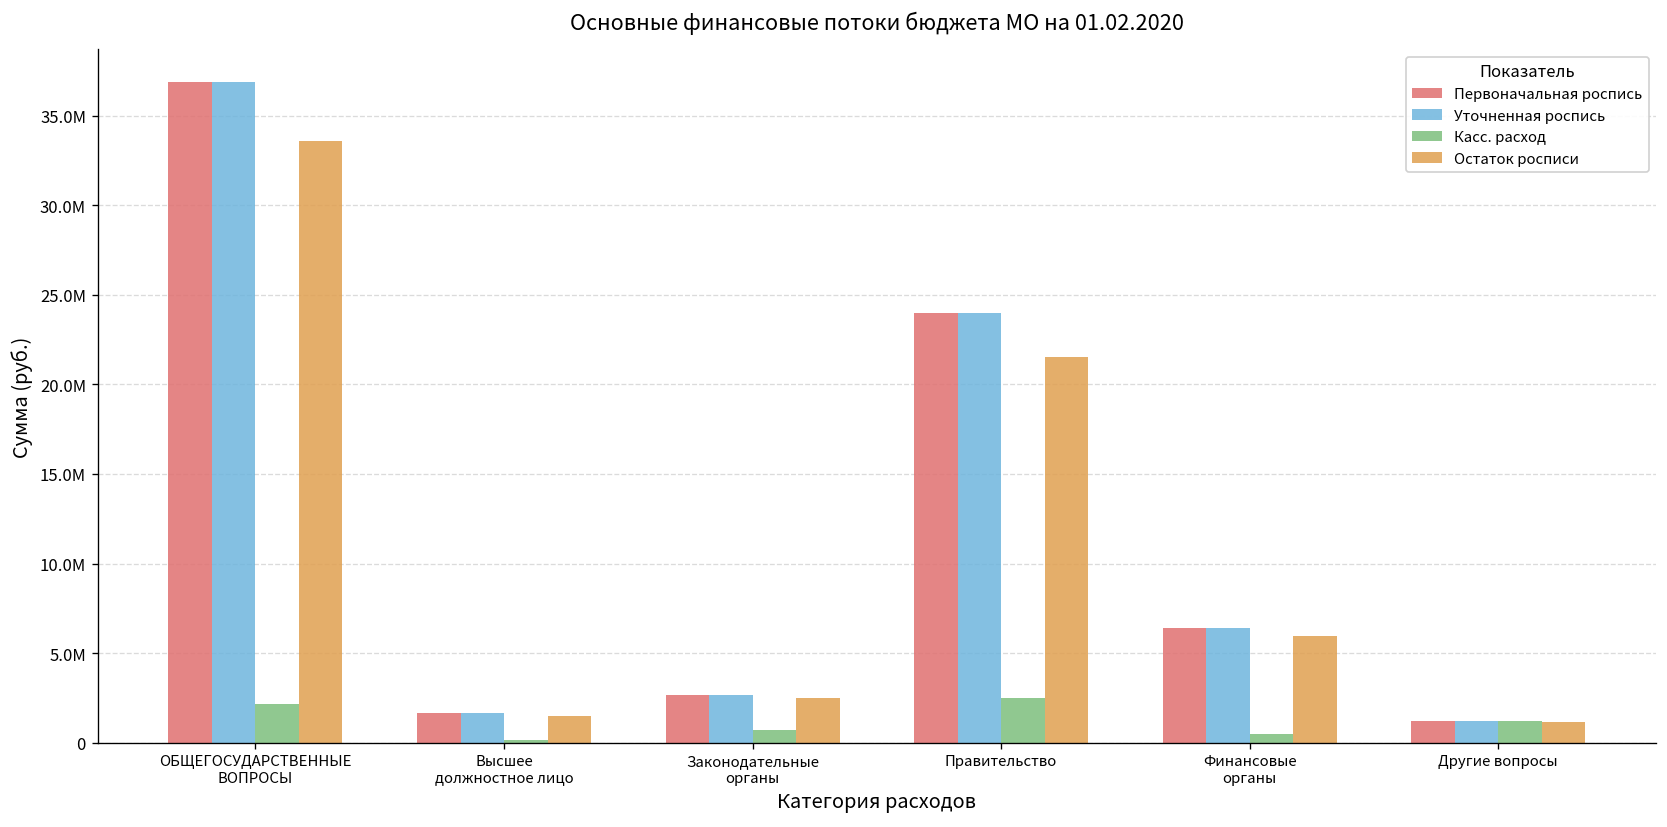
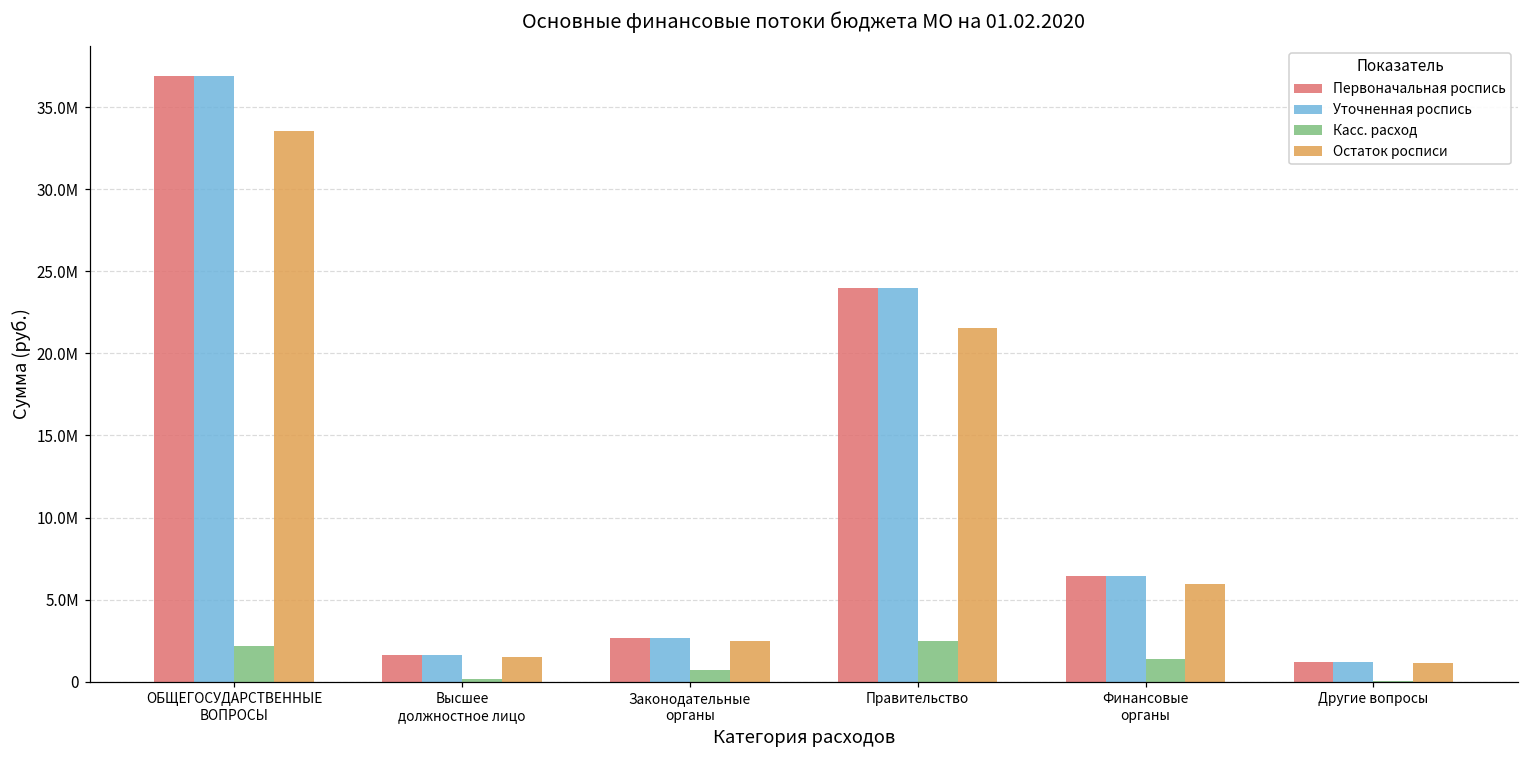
Касс. расход, Финансовые органы: 500000 -> 1400000
Касс. расход, Другие вопросы: 1200000 -> 0
